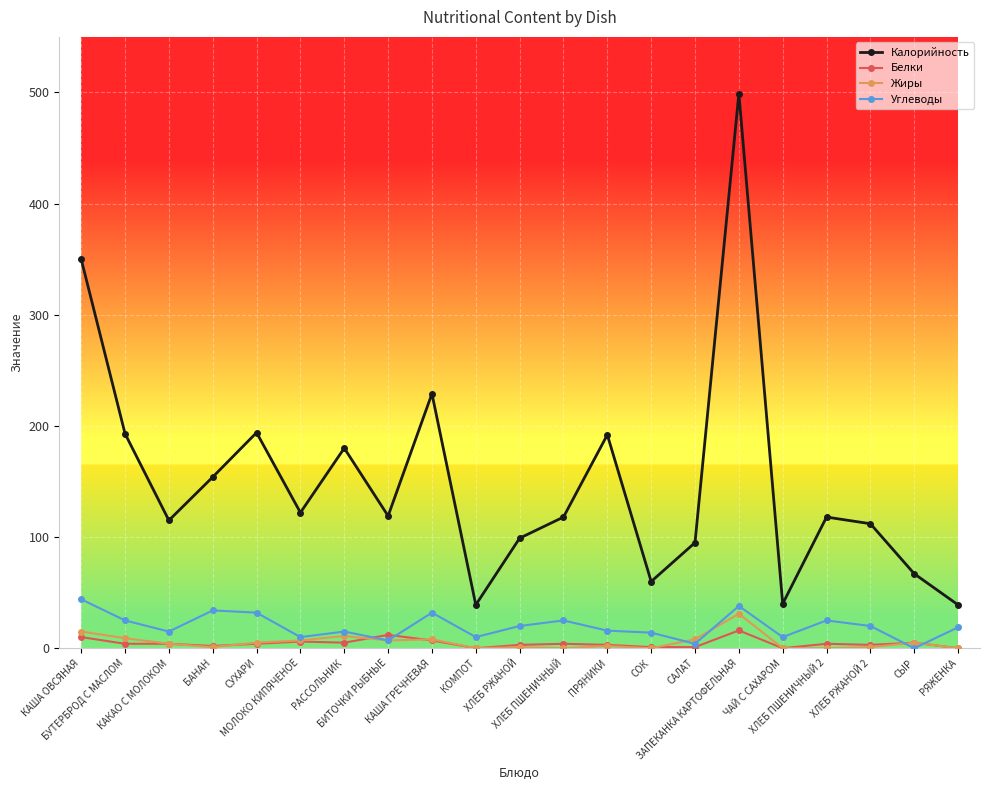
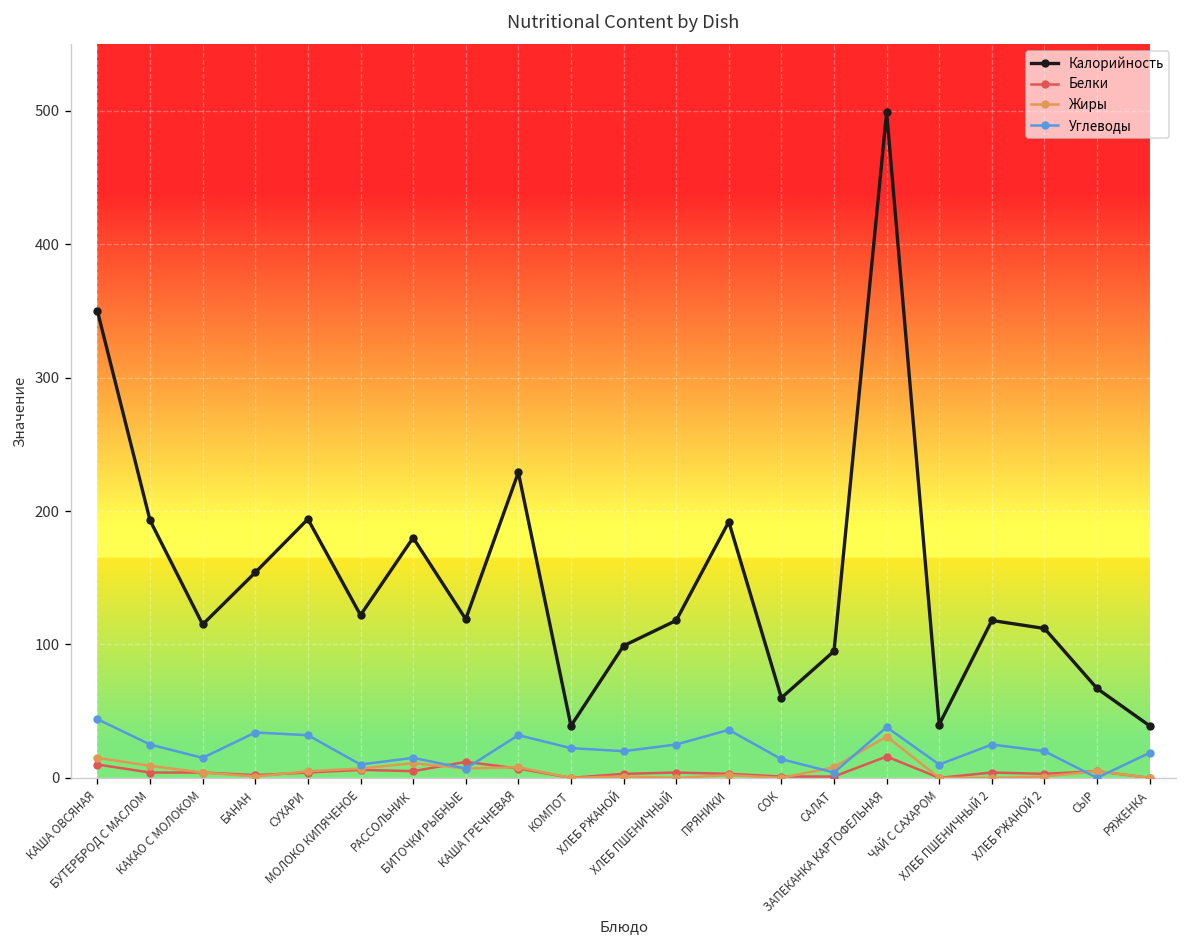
Углеводы, КОМПОТ: 10 -> 22
Углеводы, ПРЯНИКИ: 16 -> 36
